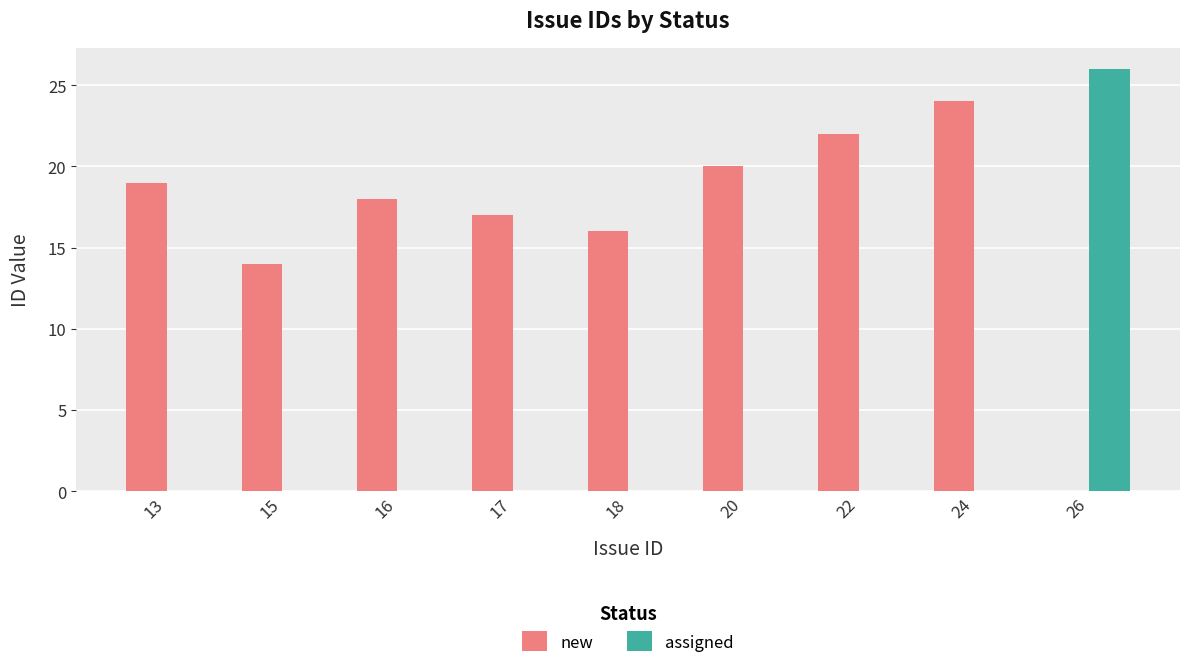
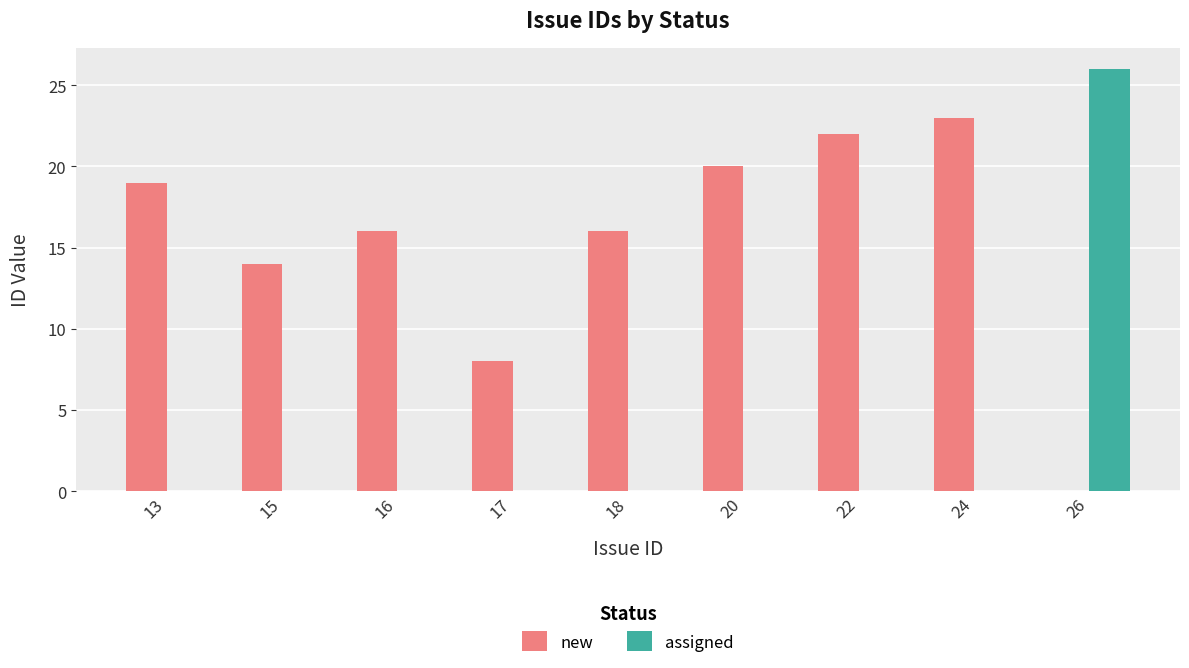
new, 16: 18 -> 16
new, 17: 17 -> 8
new, 24: 24 -> 23
